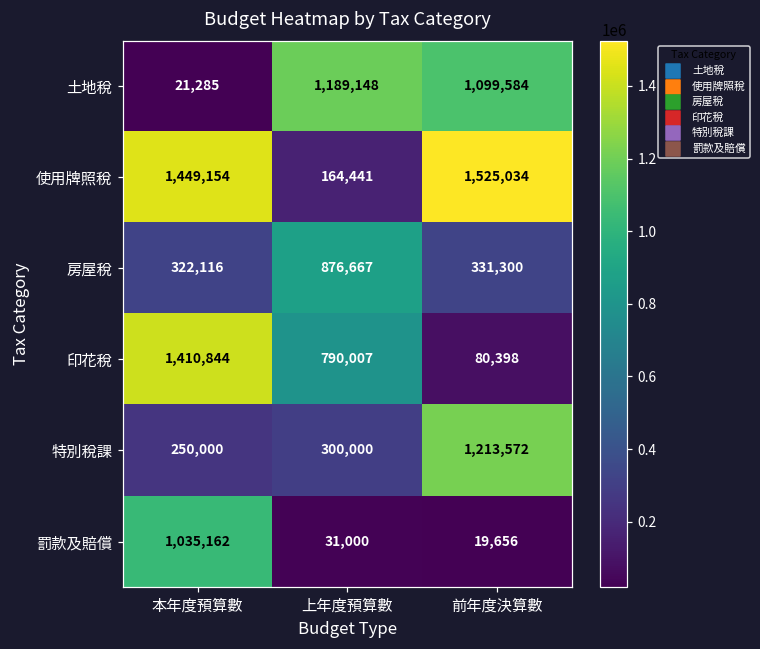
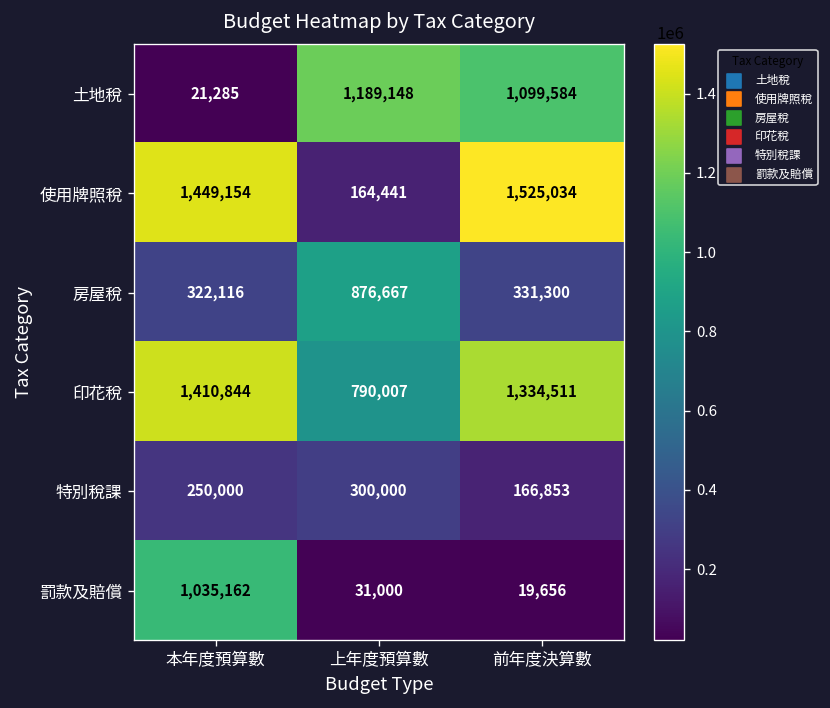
印花稅, 前年度決算數: 80,398 -> 1,334,511
特別稅課, 前年度決算數: 1,213,572 -> 166,853
